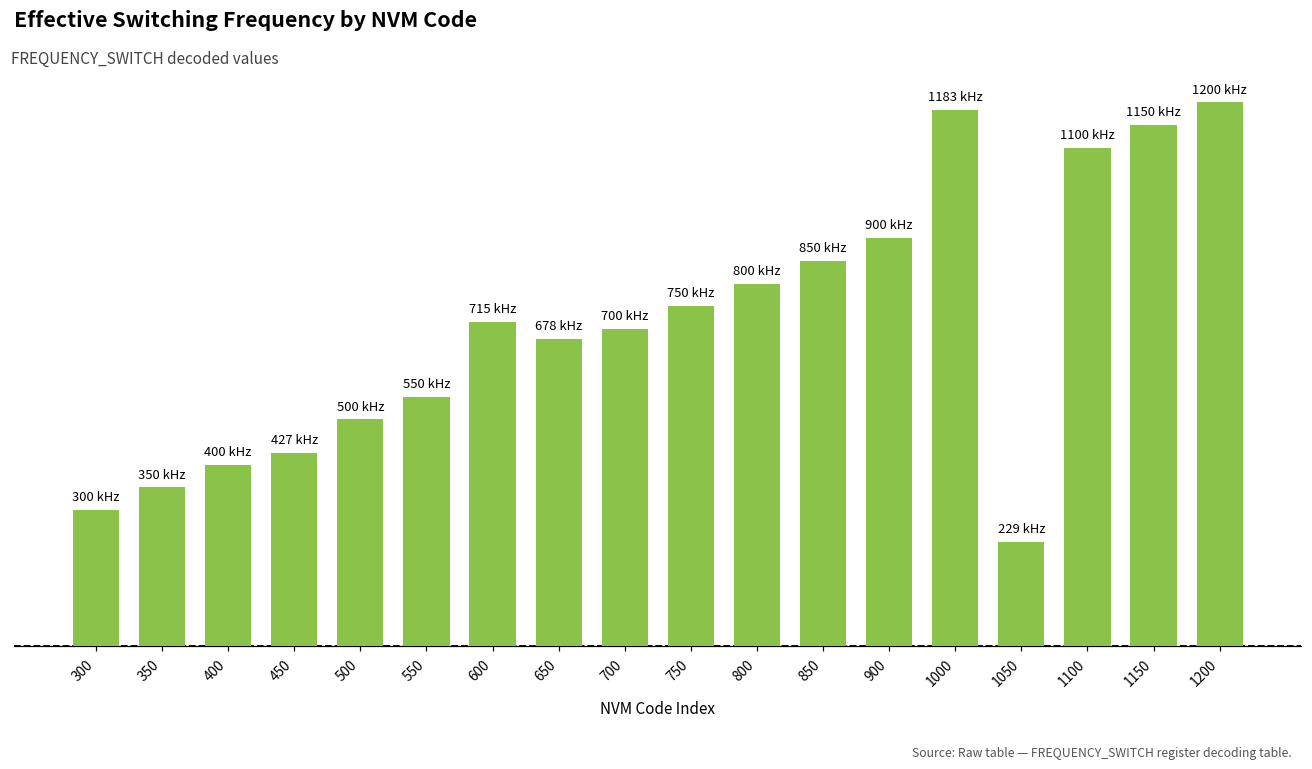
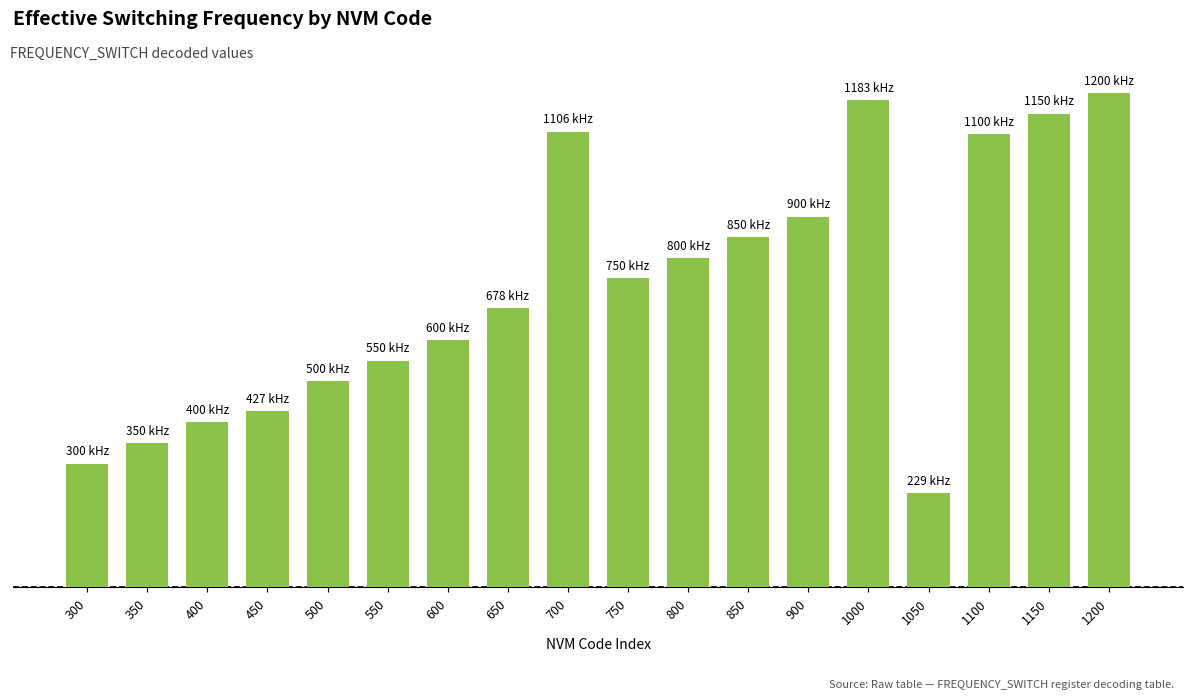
600: 715 -> 600
700: 700 -> 1106
